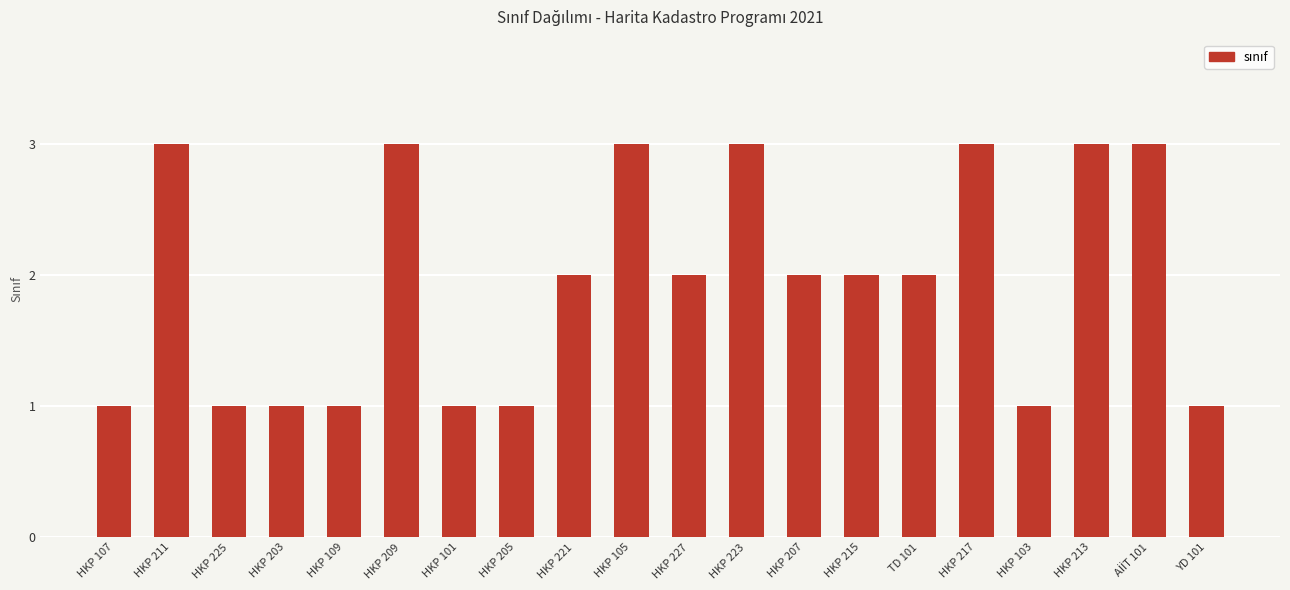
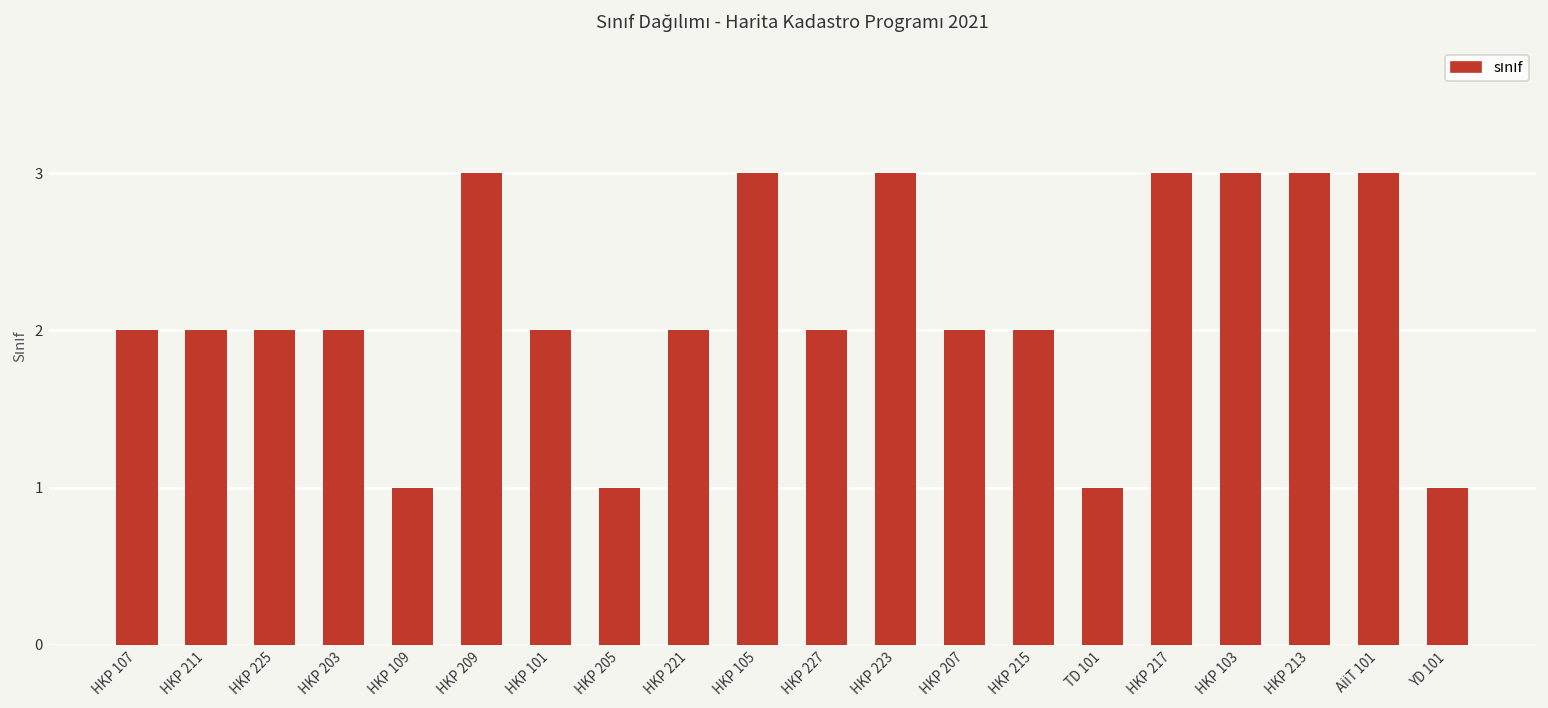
HKP 107: 1 -> 2
HKP 211: 3 -> 2
HKP 225: 1 -> 2
HKP 203: 1 -> 2
HKP 101: 1 -> 2
TD 101: 2 -> 1
HKP 103: 1 -> 3
